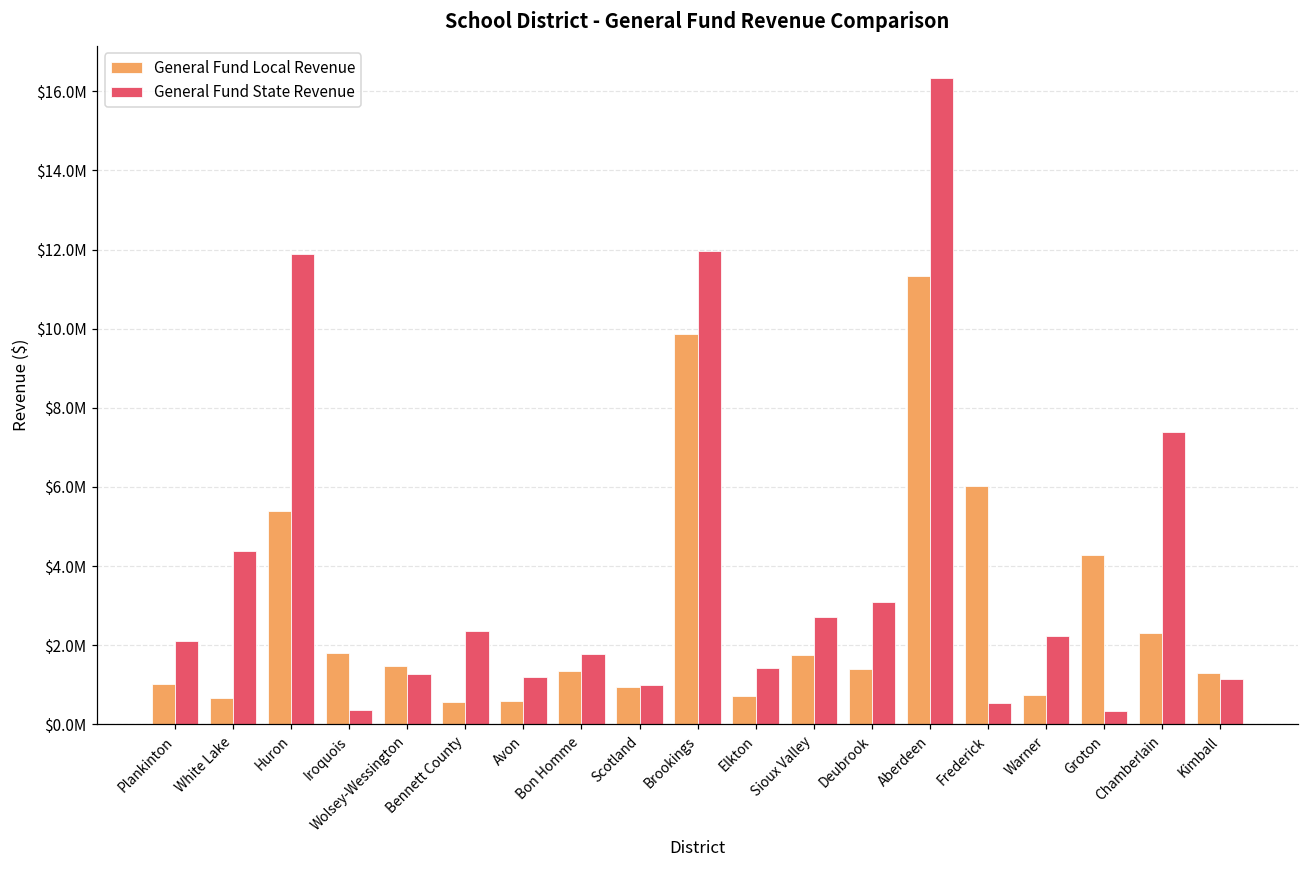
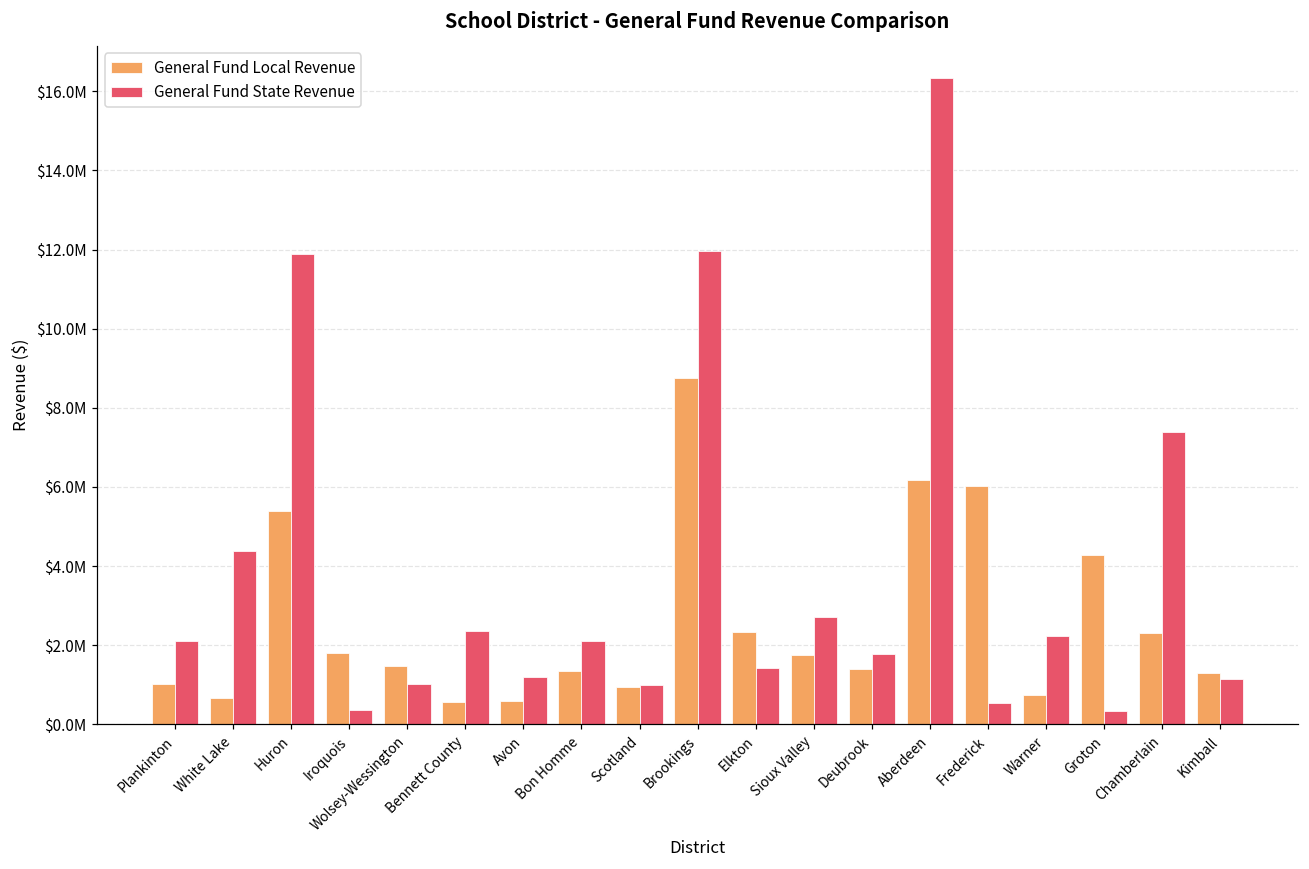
General Fund State Revenue, Wolsey-Wessington: $1300000 -> $1000000
General Fund State Revenue, Bon Homme: $1800000 -> $2100000
General Fund Local Revenue, Brookings: $9900000 -> $8800000
General Fund Local Revenue, Elkton: $700000 -> $2300000
General Fund State Revenue, Deubrook: $3100000 -> $1800000
General Fund Local Revenue, Aberdeen: $11300000 -> $6200000
